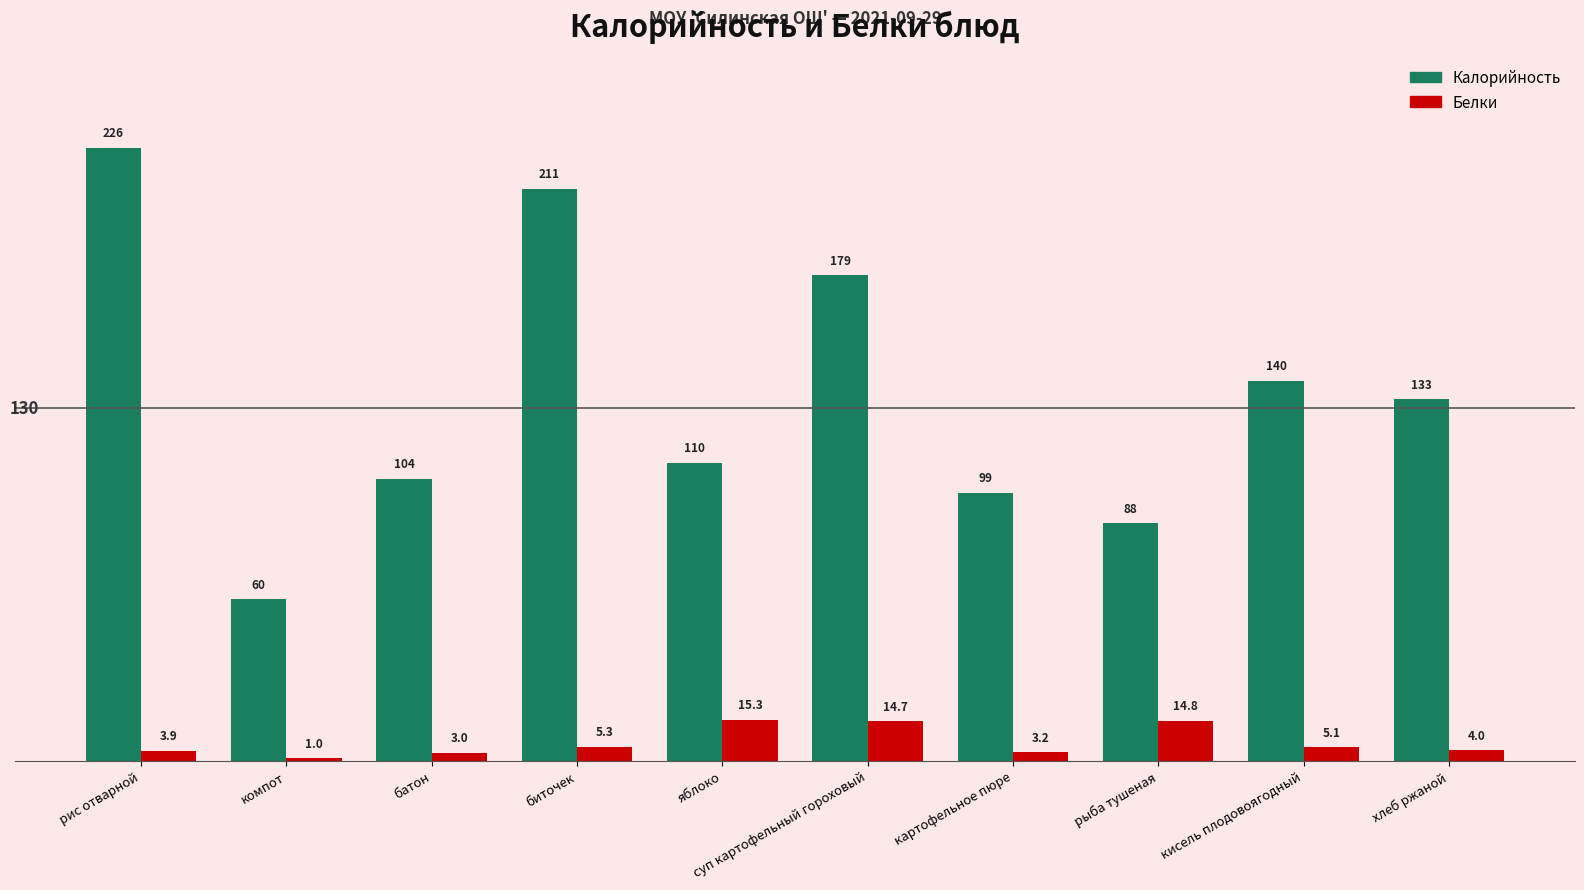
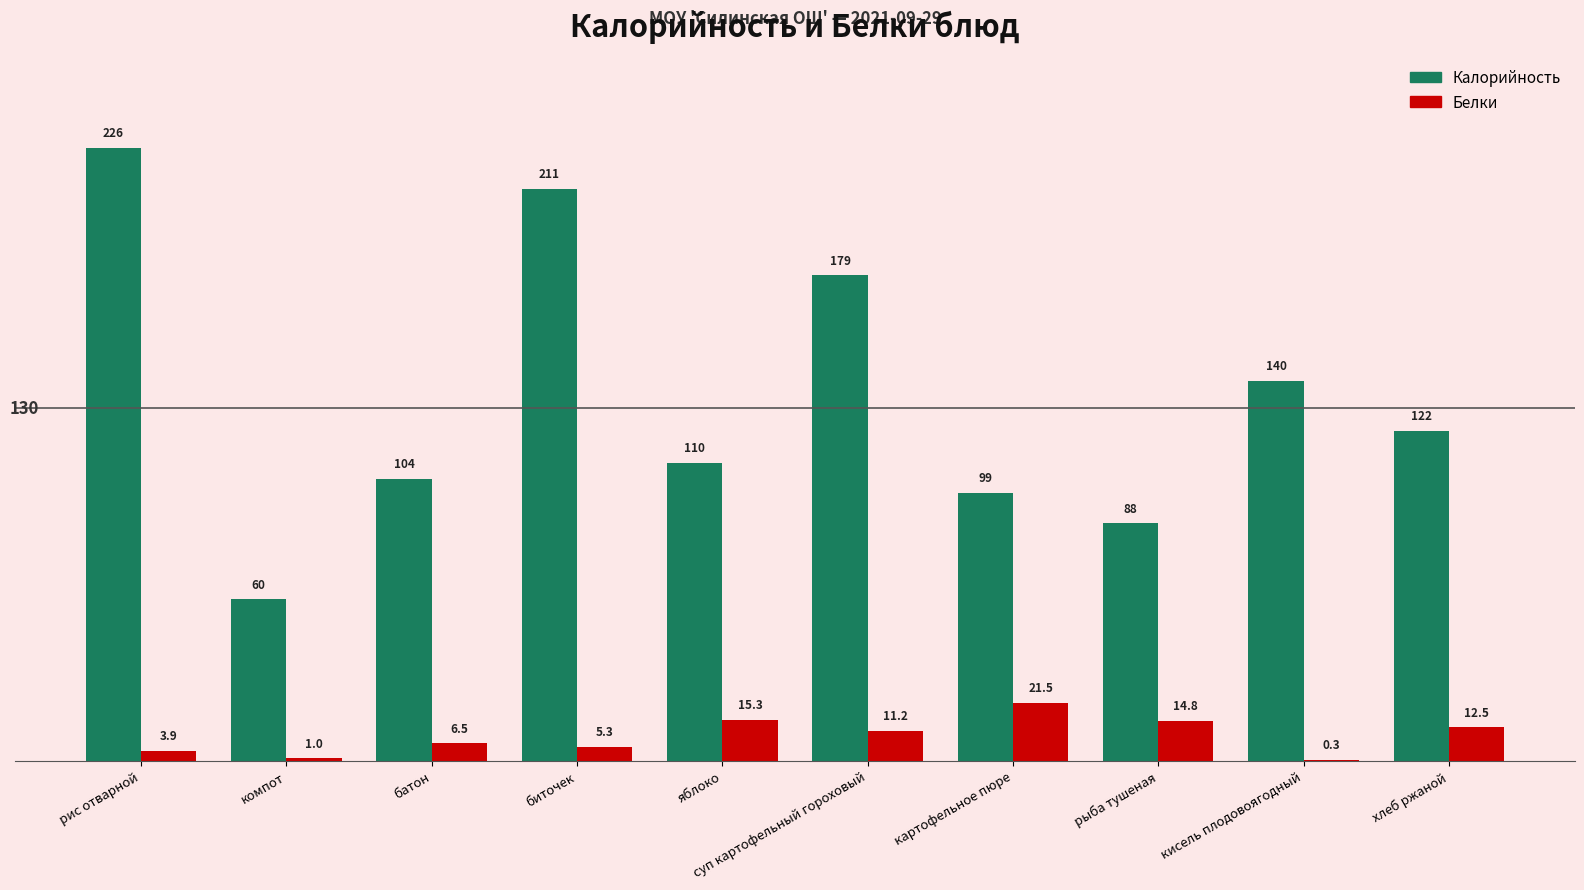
Белки, батон: 3.0 -> 6.5
Белки, суп картофельный гороховый: 14.7 -> 11.2
Белки, картофельное пюре: 3.2 -> 21.5
Белки, кисель плодовоягодный: 5.1 -> 0.3
Калорийность, хлеб ржаной: 133 -> 122
Белки, хлеб ржаной: 4.0 -> 12.5
